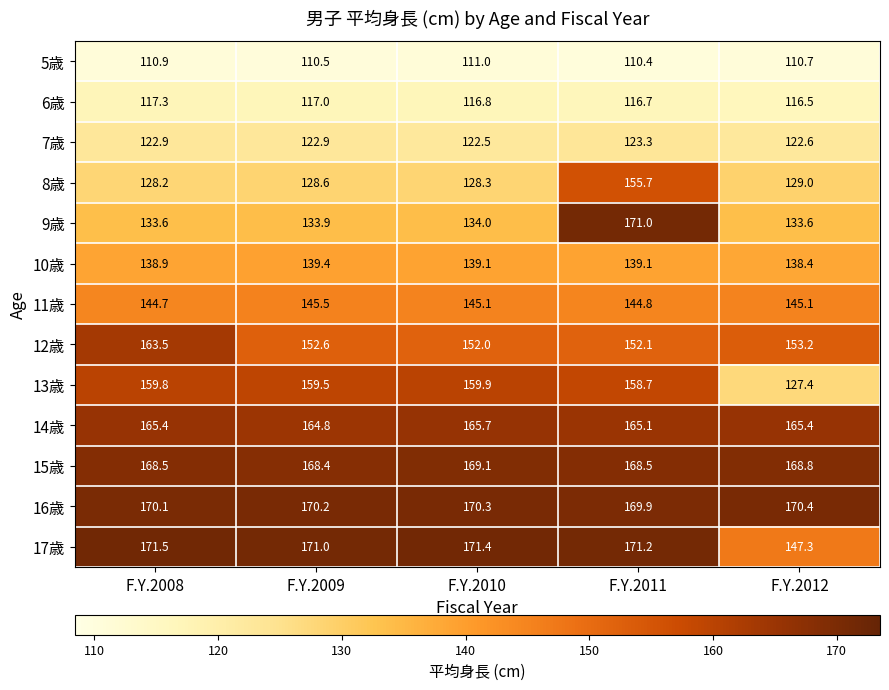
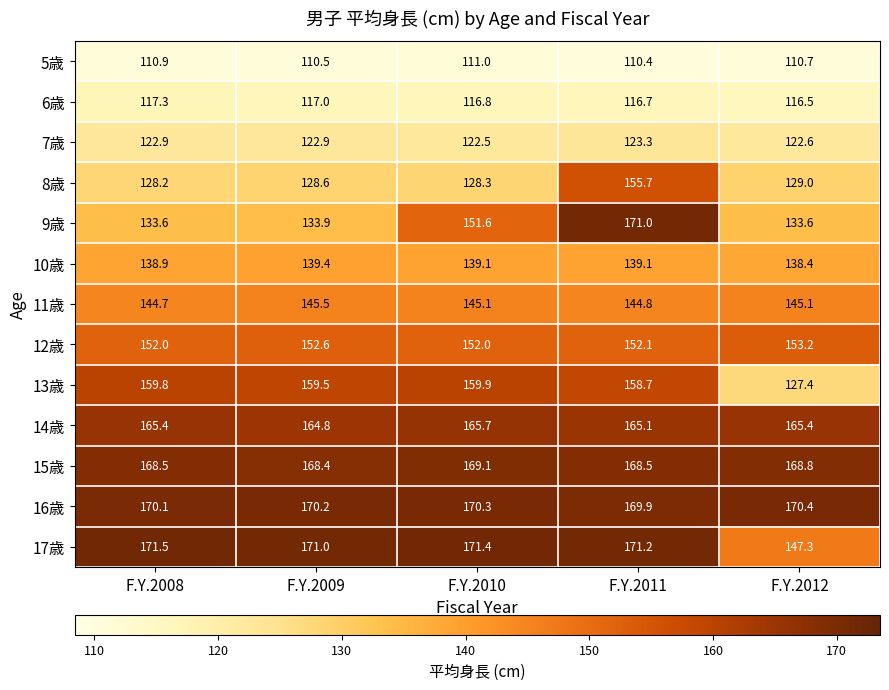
9歳, F.Y.2010: 134.0 -> 151.6
12歳, F.Y.2008: 163.5 -> 152.0
